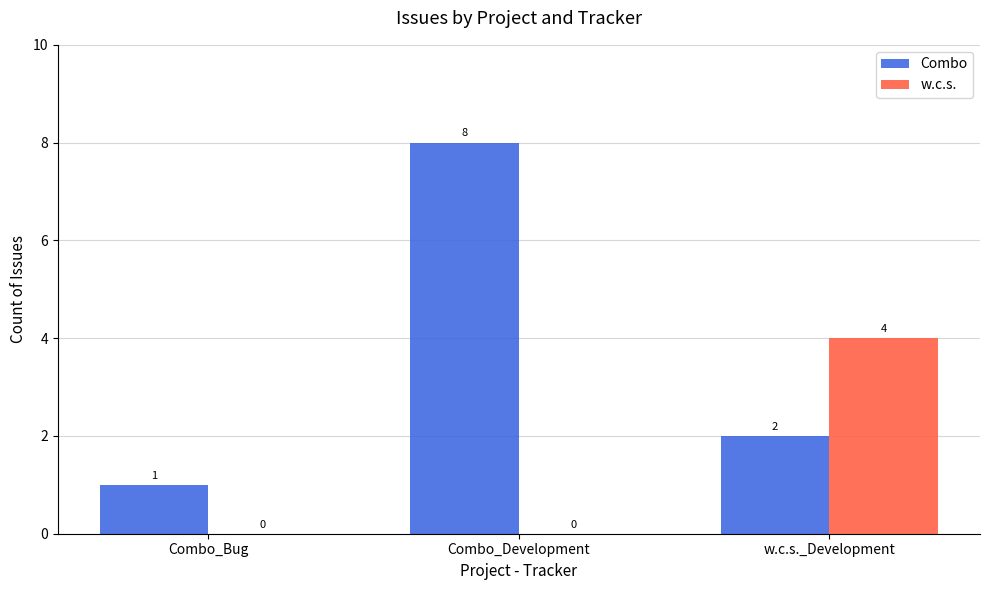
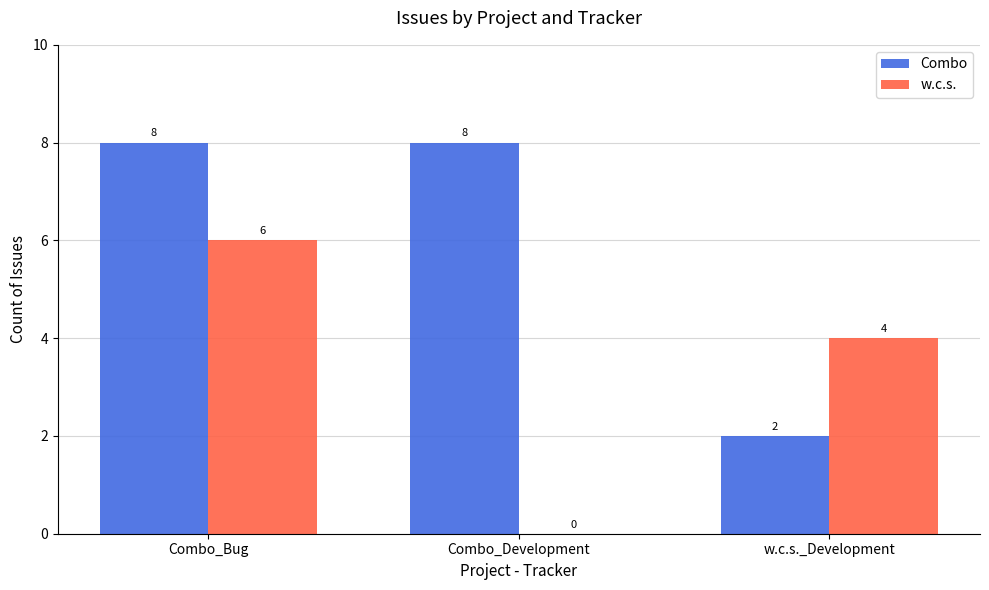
Combo, Combo_Bug: 1 -> 8
w.c.s., Combo_Bug: 0 -> 6
